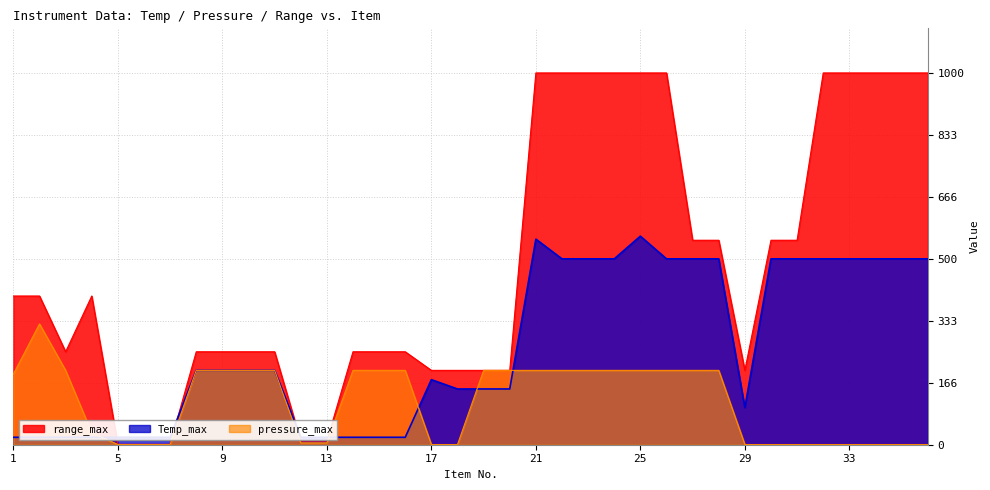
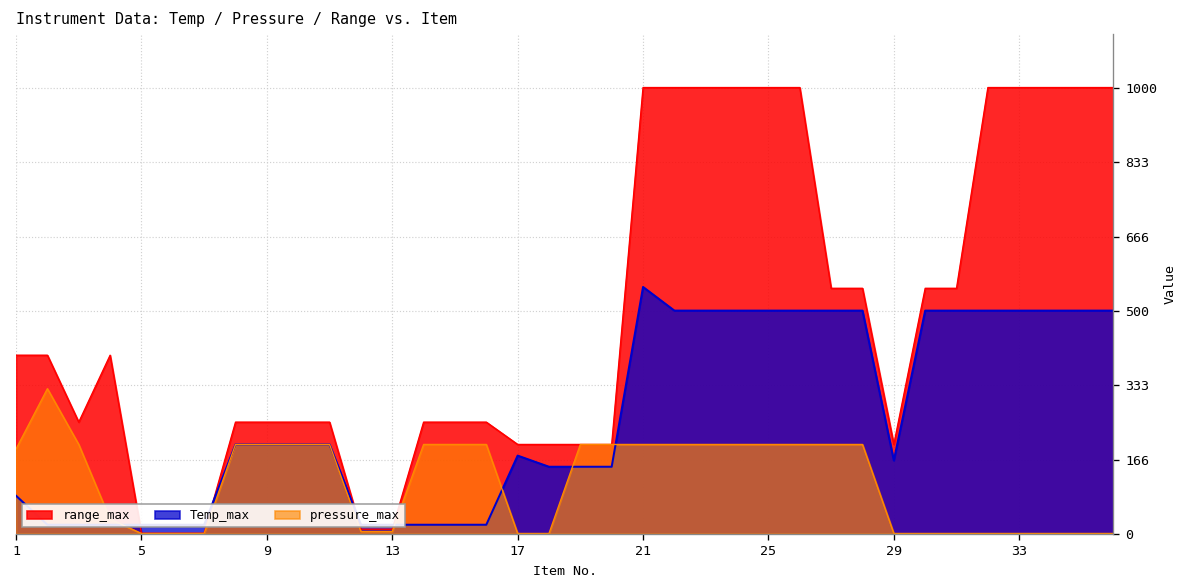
Temp_max, 1: 20 -> 90
Temp_max, 25: 560 -> 500
Temp_max, 29: 100 -> 160
